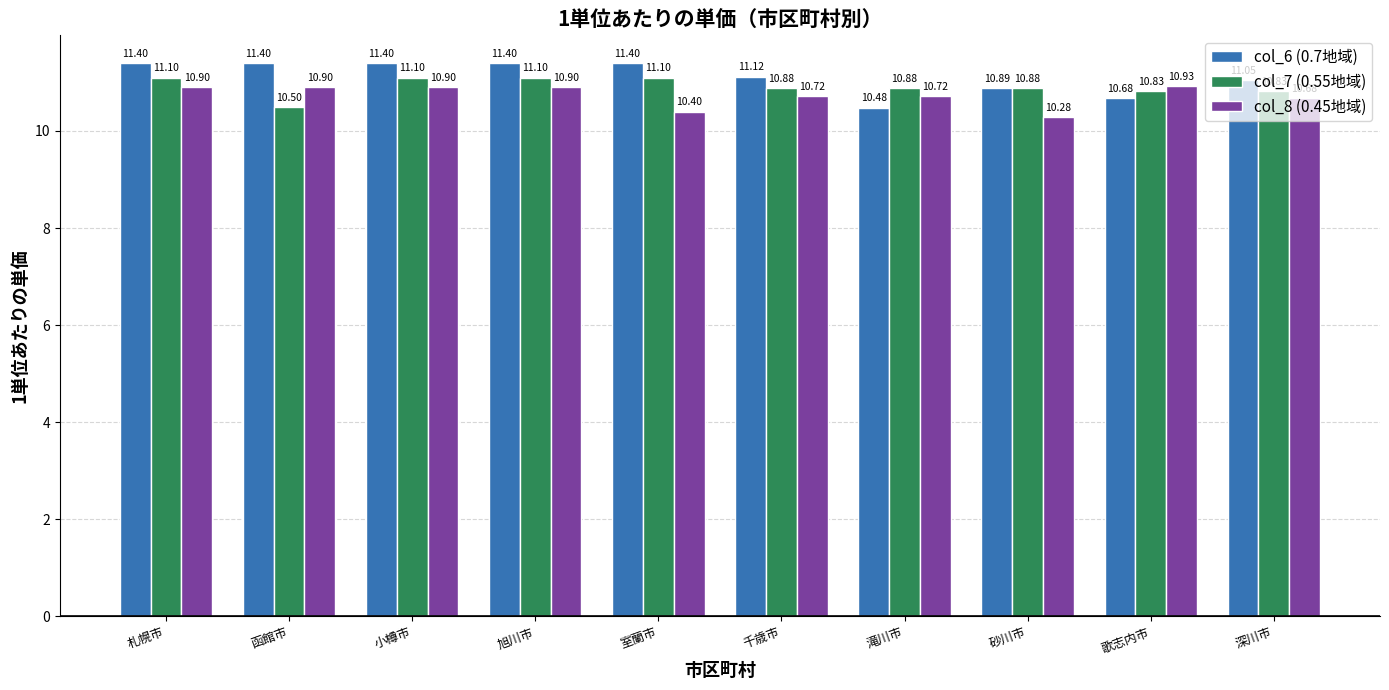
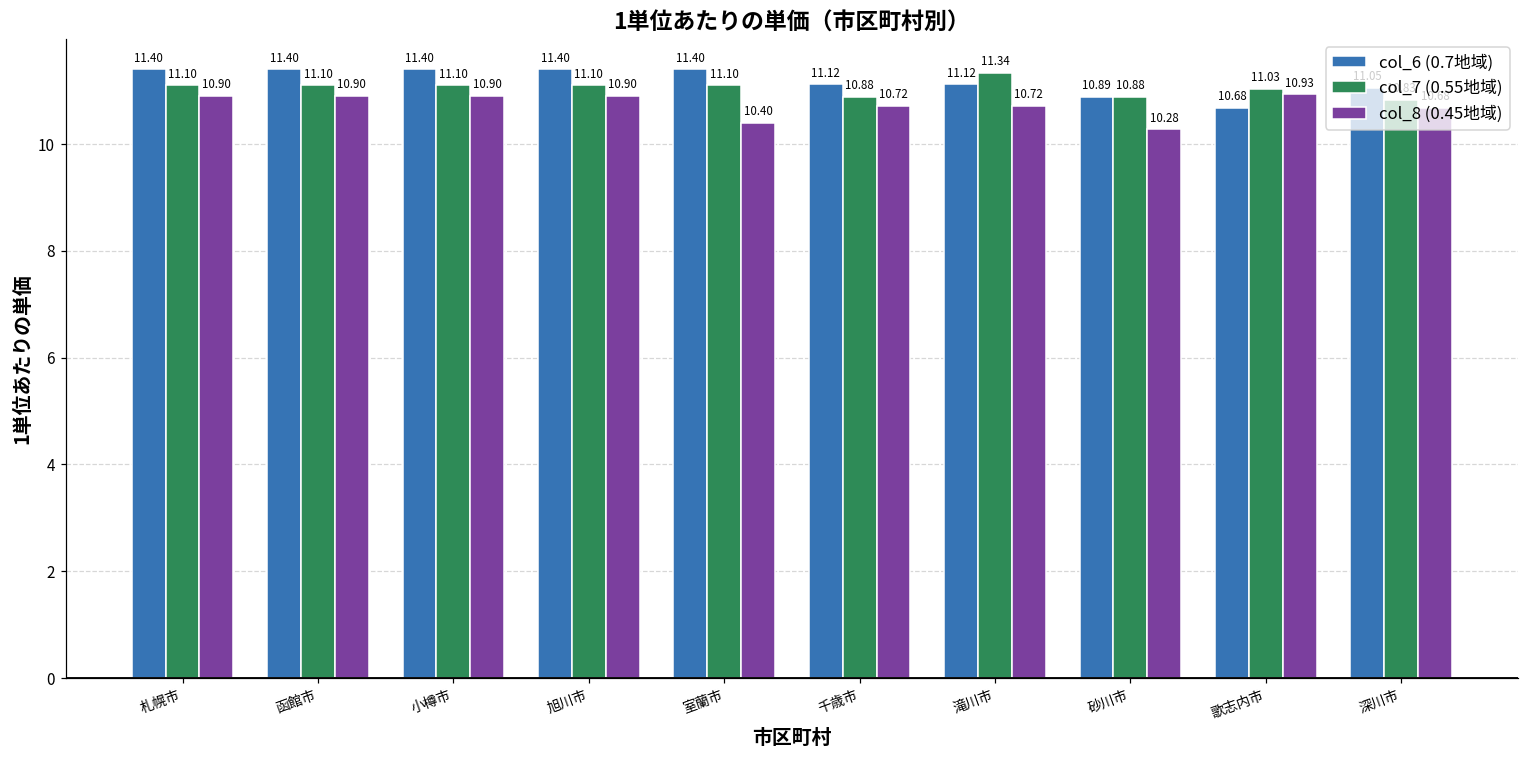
col_7 (0.55地域), 函館市: 10.50 -> 11.10
col_6 (0.7地域), 滝川市: 10.48 -> 11.12
col_7 (0.55地域), 滝川市: 10.88 -> 11.34
col_7 (0.55地域), 歌志内市: 10.83 -> 11.03
